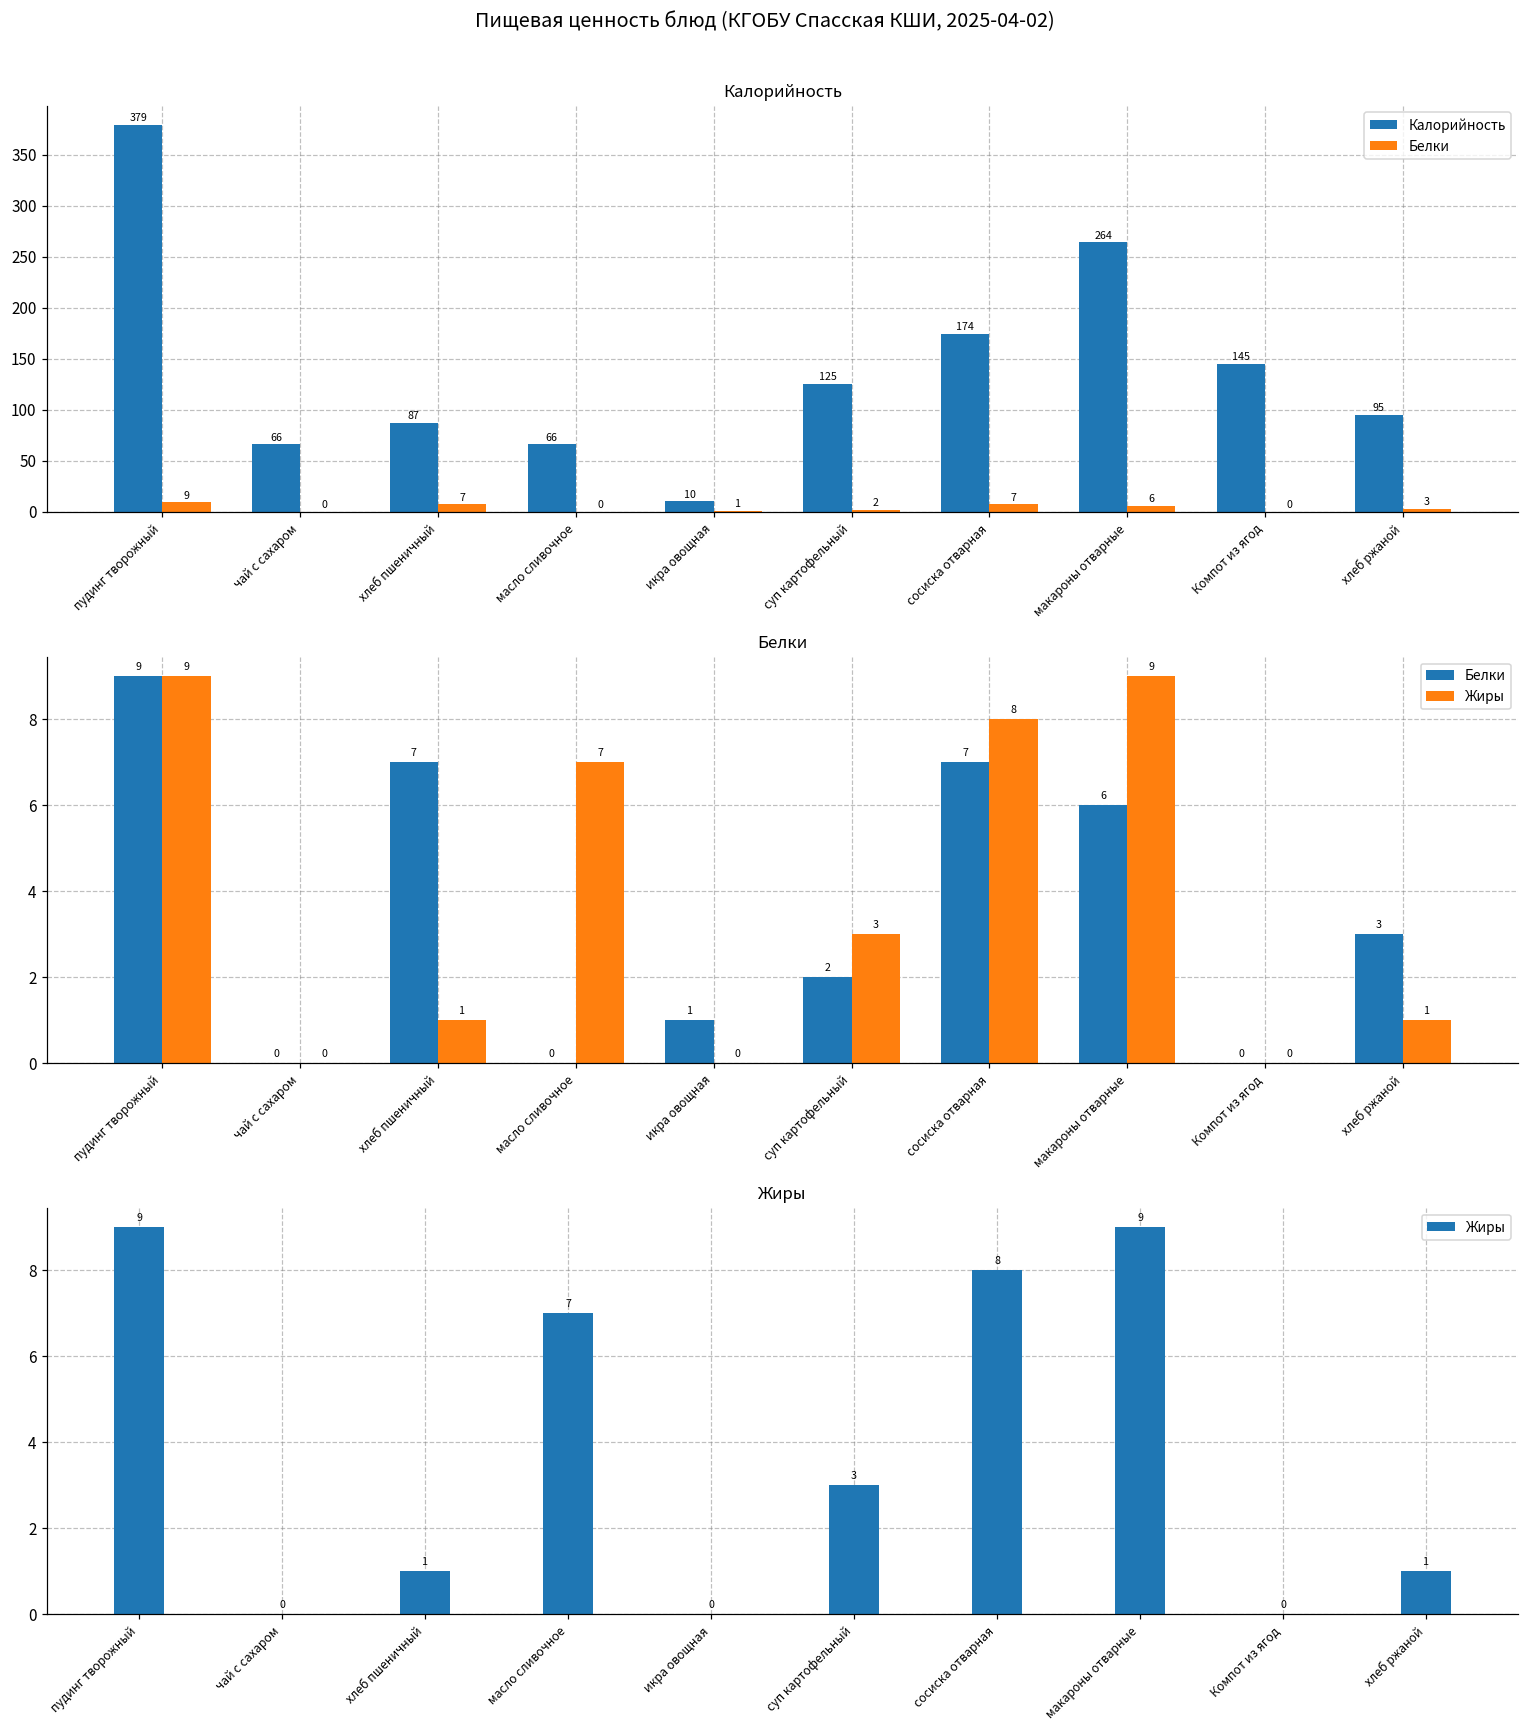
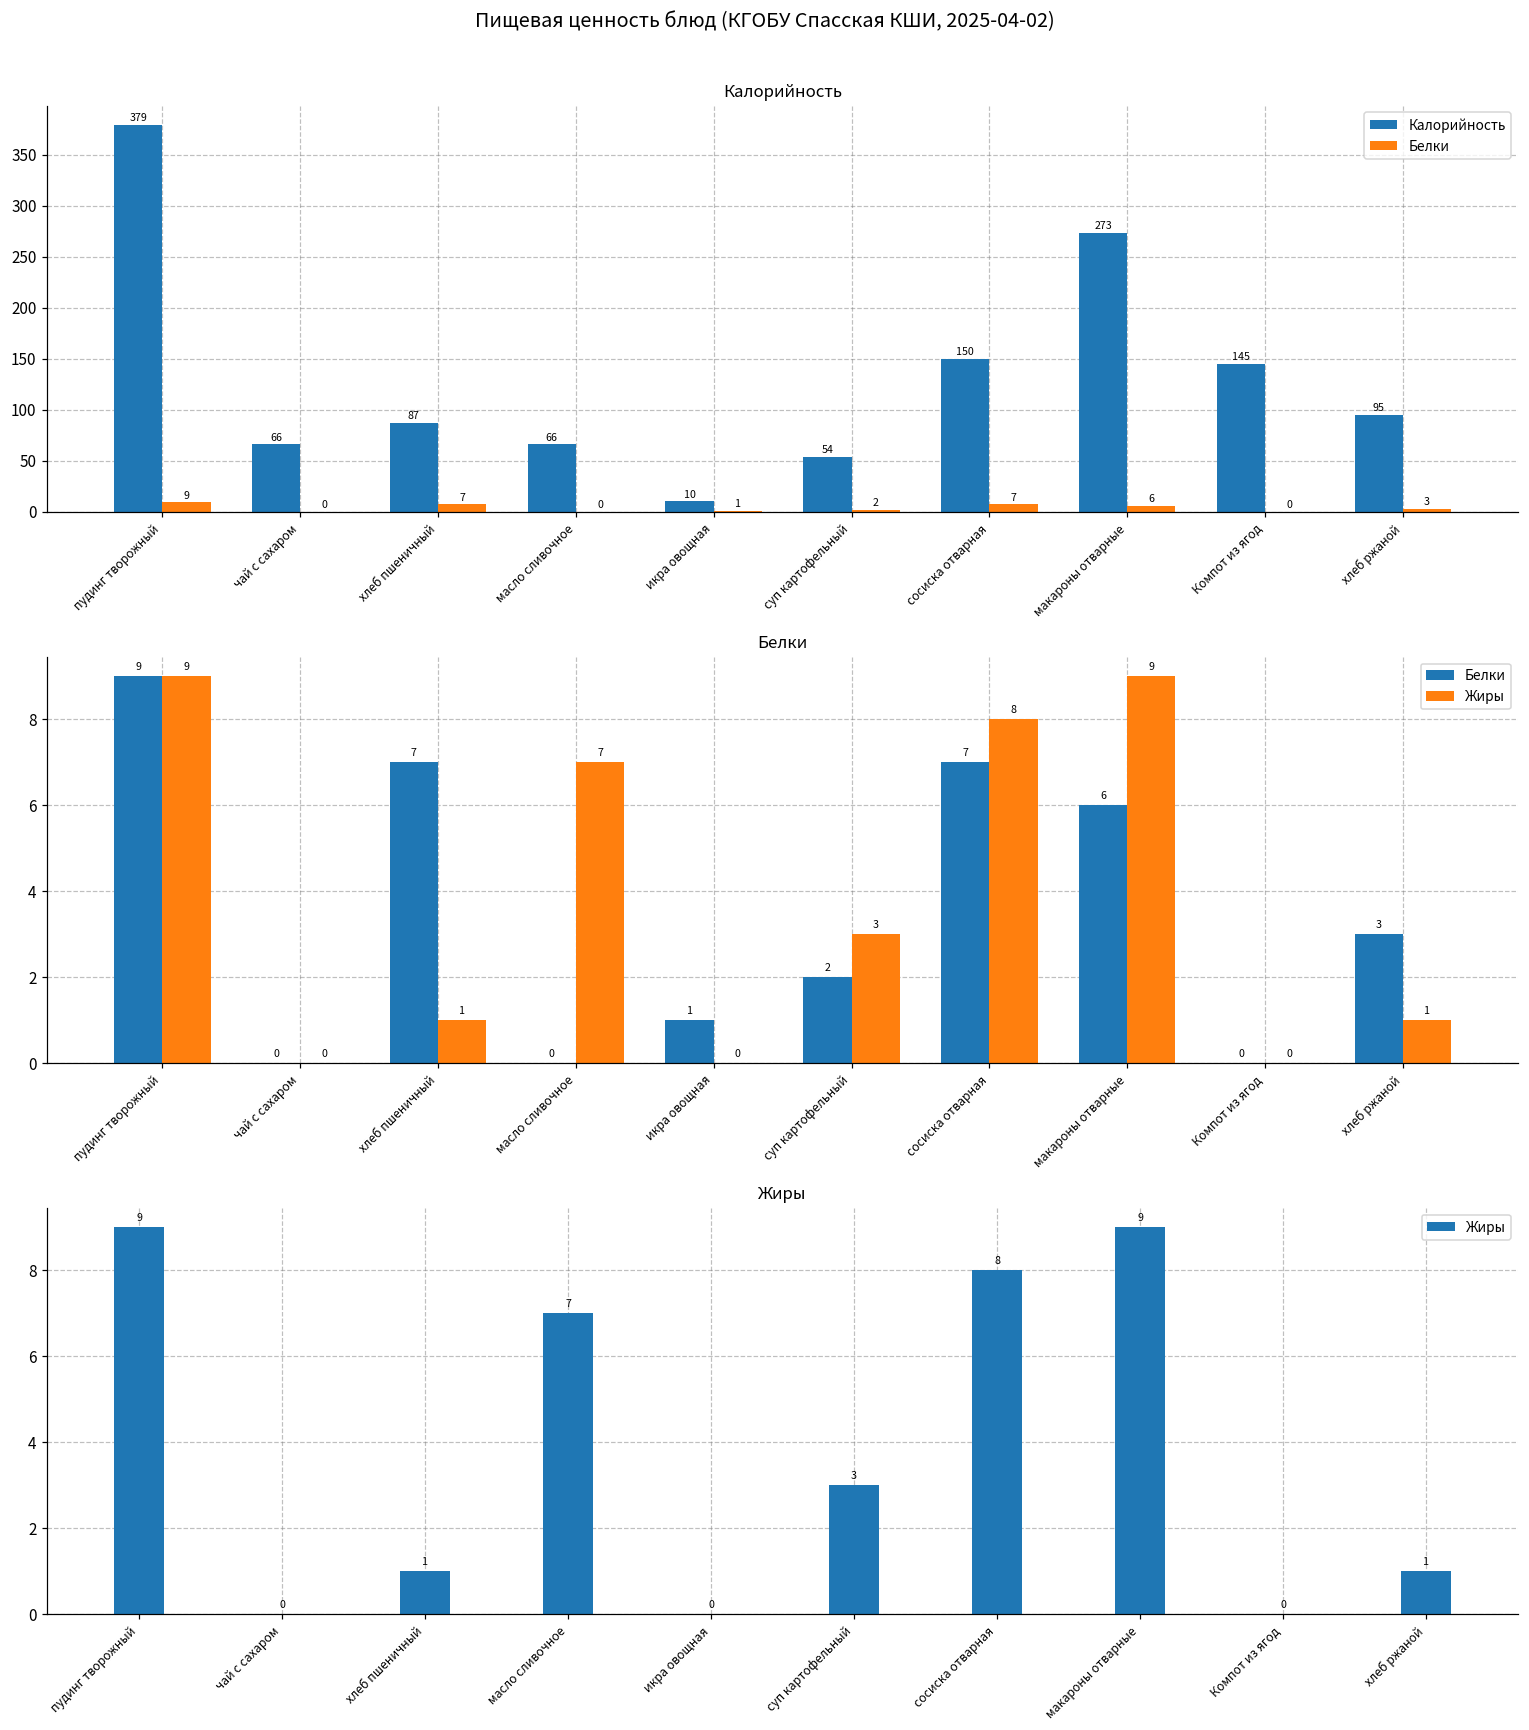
Калорийность, Калорийность, суп картофельный: 125 -> 54
Калорийность, Калорийность, сосиска отварная: 174 -> 150
Калорийность, Калорийность, макароны отварные: 264 -> 273
